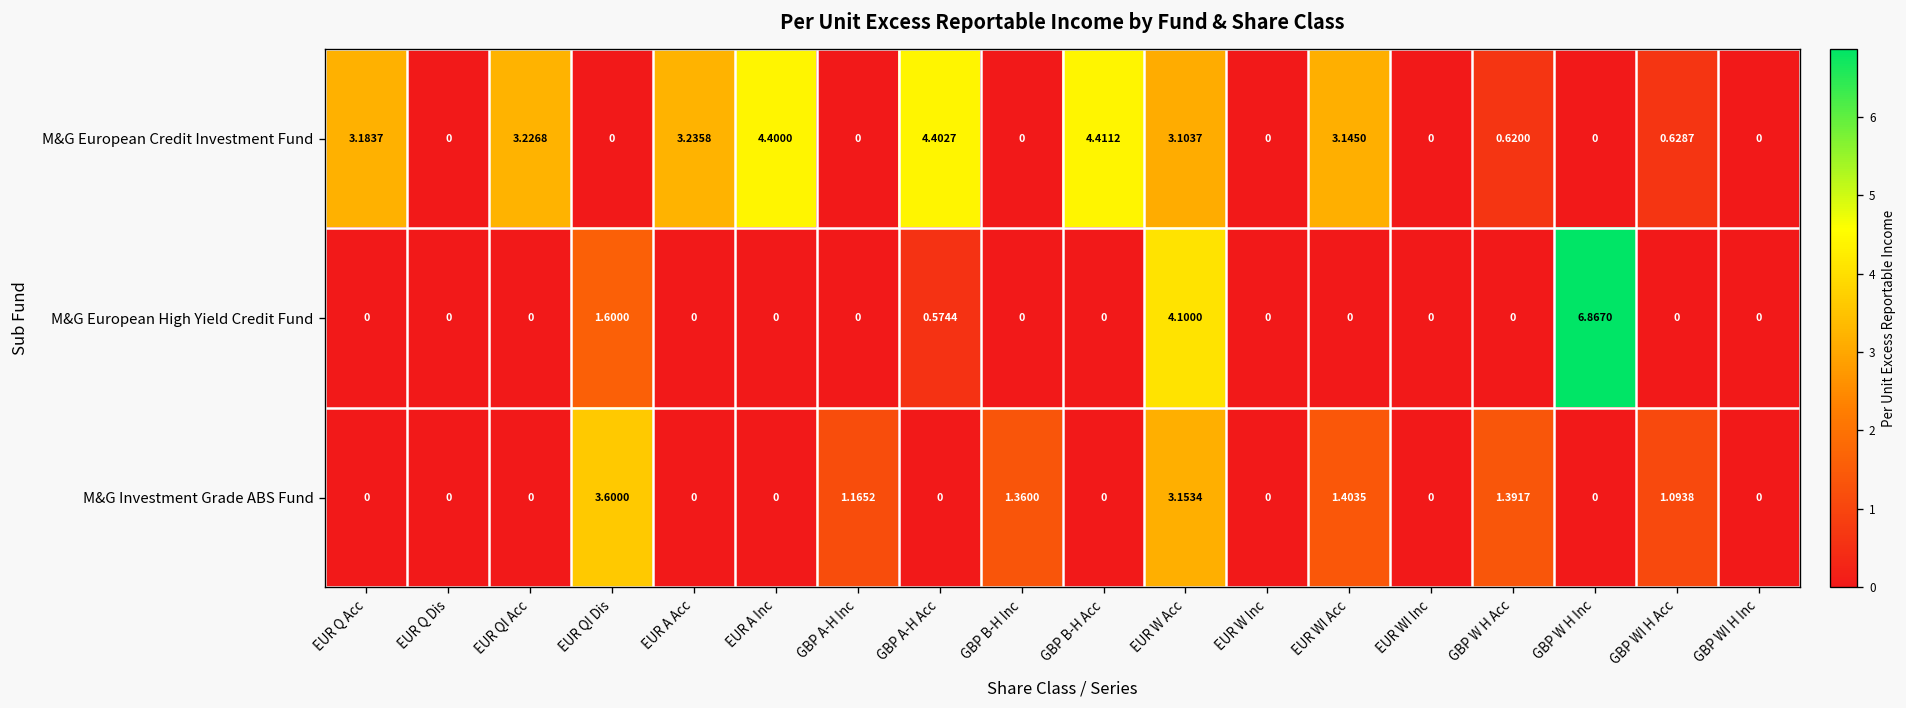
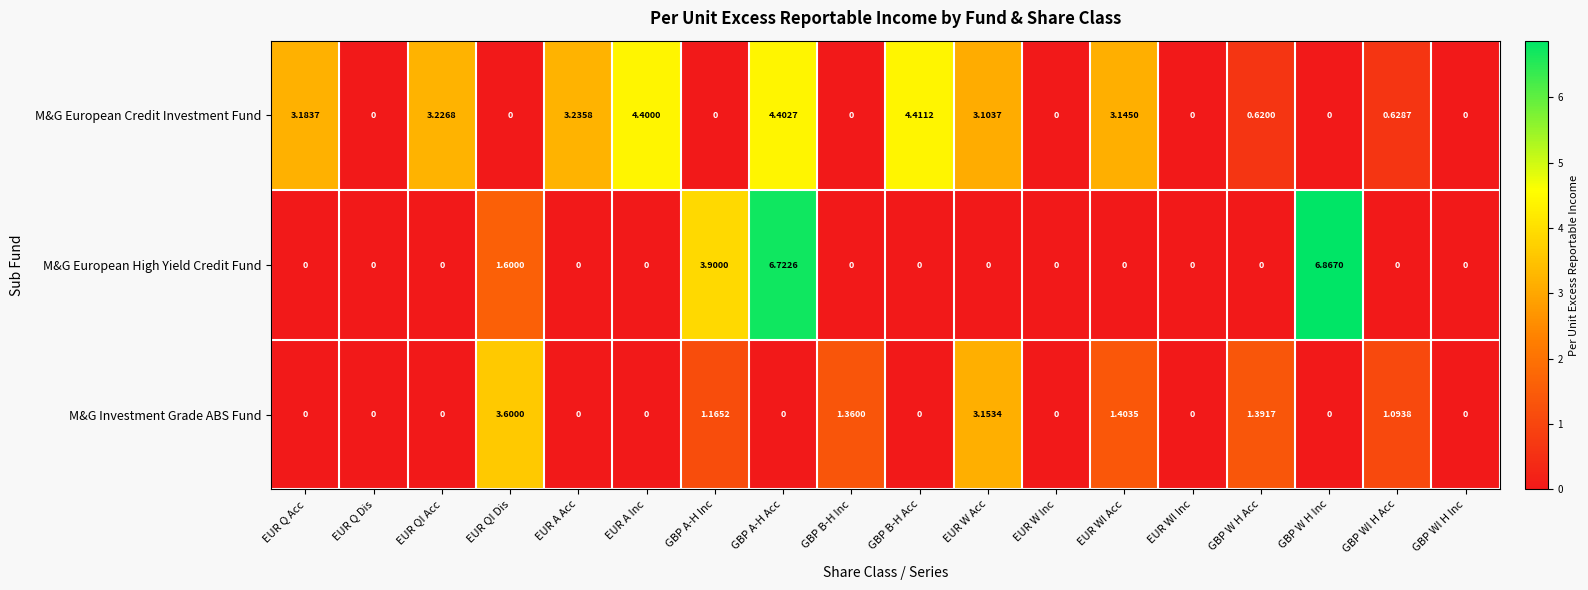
M&G European High Yield Credit Fund, GBP A-H Inc: 0 -> 3.9000
M&G European High Yield Credit Fund, GBP A-H Acc: 0.5744 -> 6.7226
M&G European High Yield Credit Fund, EUR W Acc: 4.1000 -> 0
